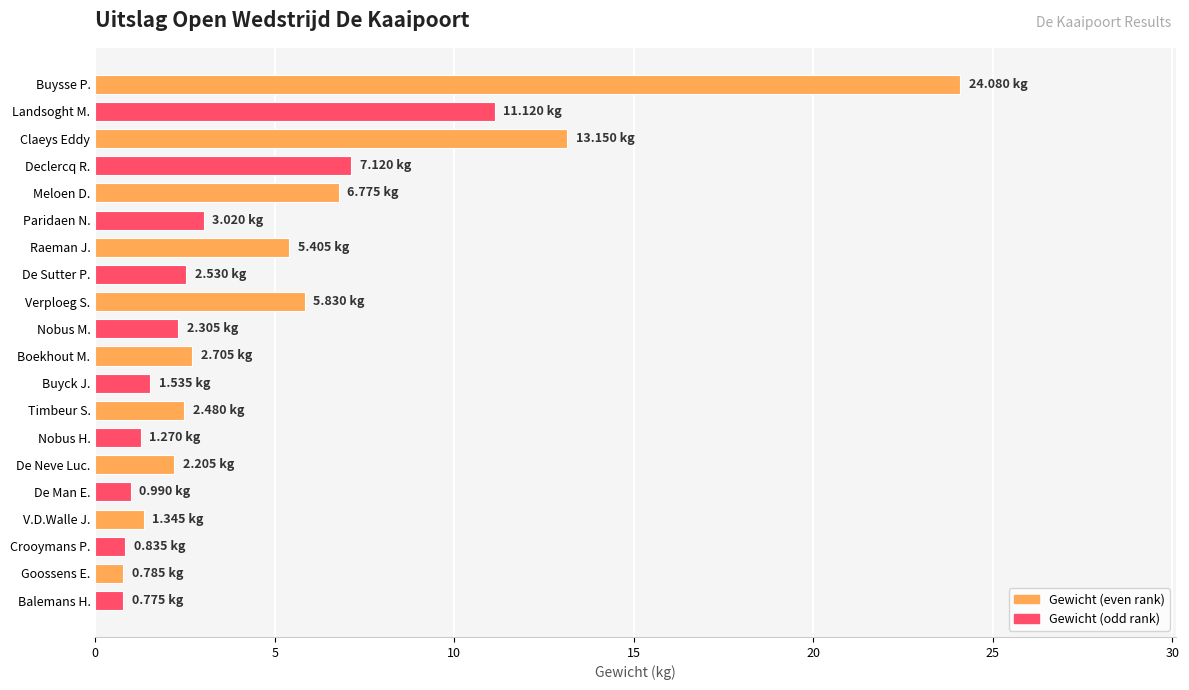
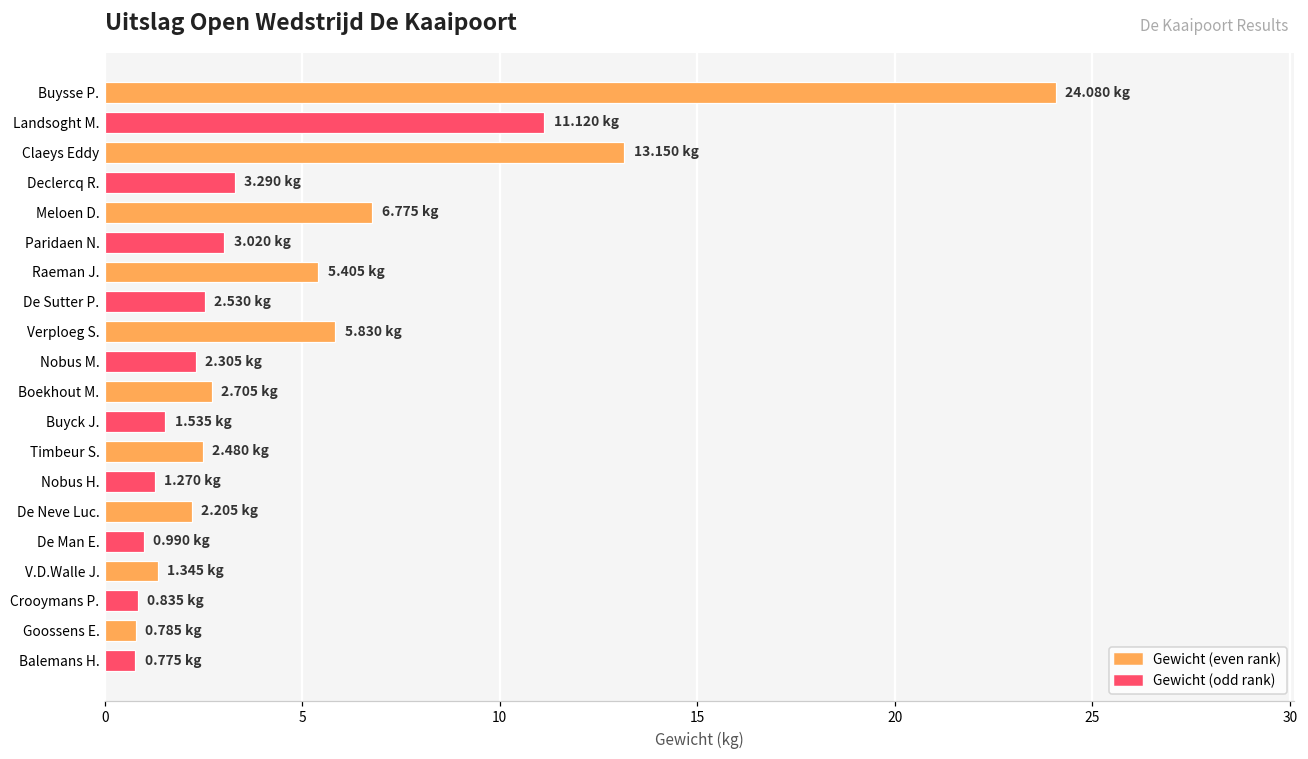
Declercq R.: 7.120 -> 3.290
